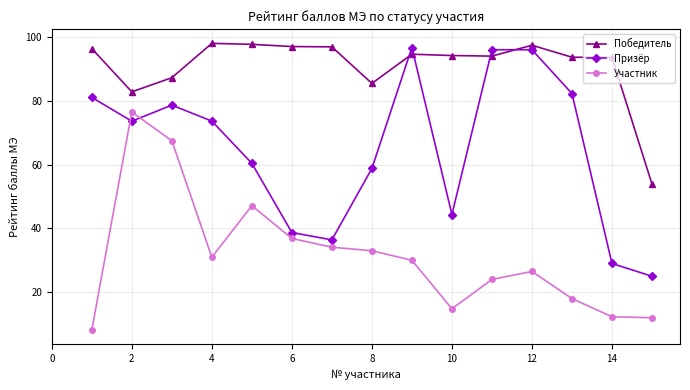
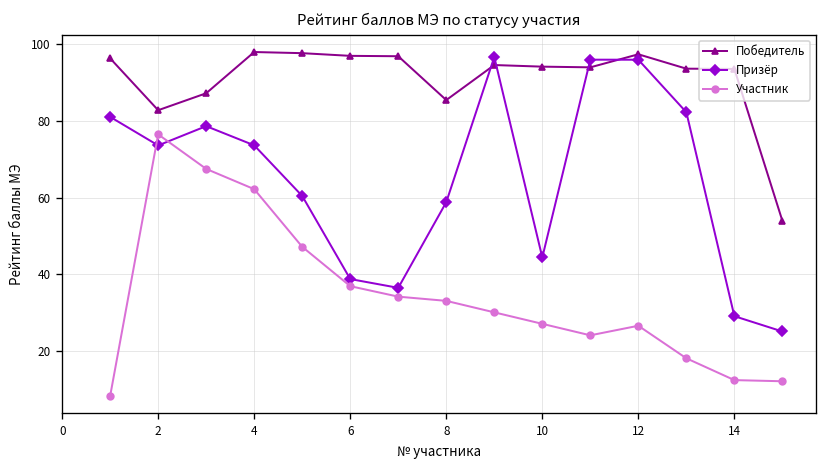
Участник, 4: 31 -> 62
Участник, 10: 15 -> 27
